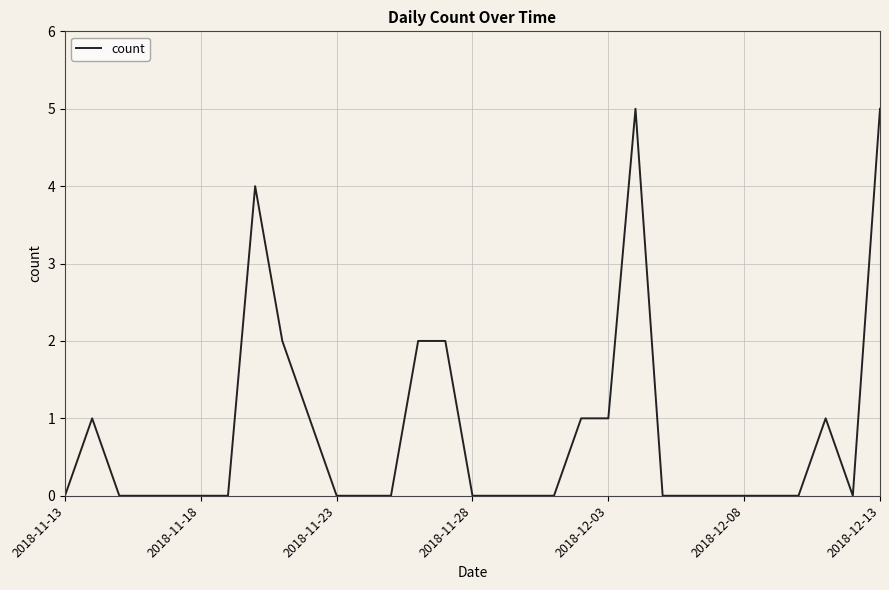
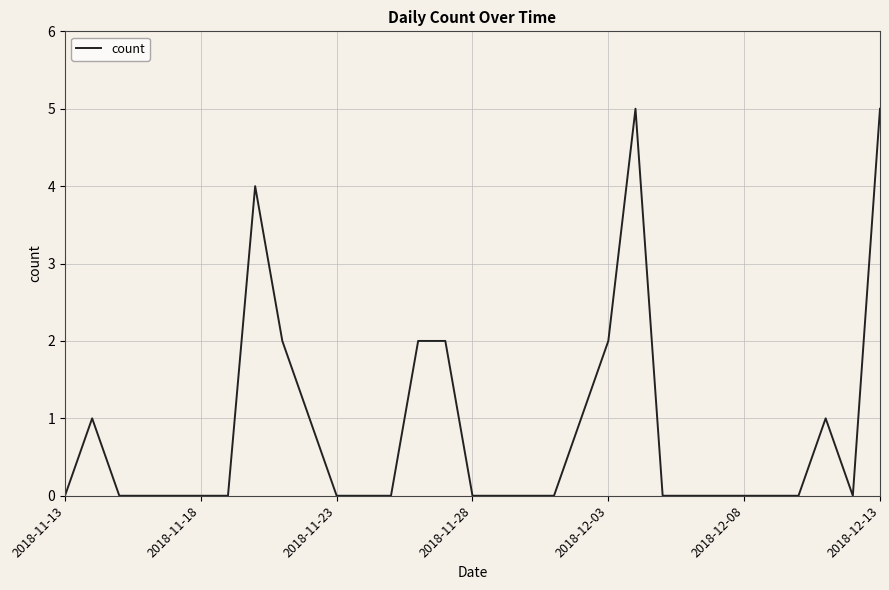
2018-12-03: 1 -> 2
